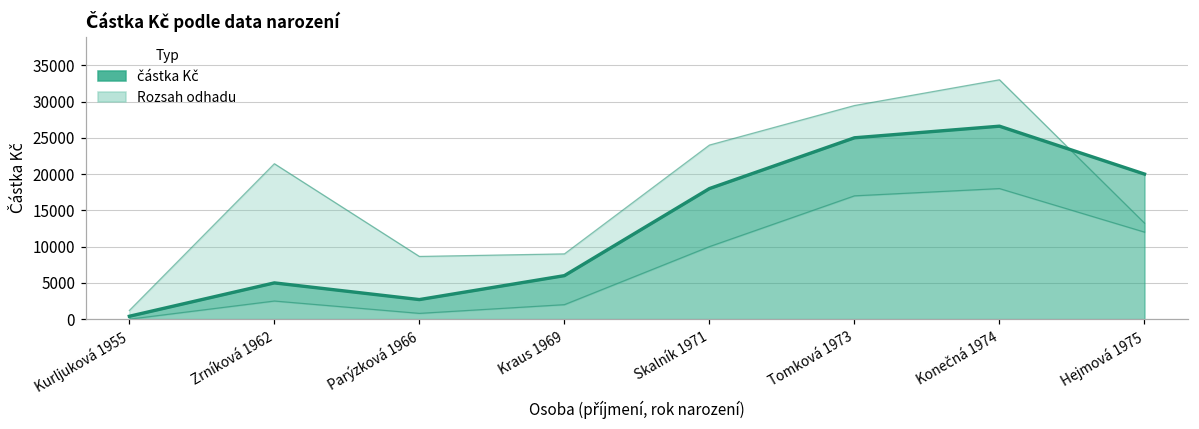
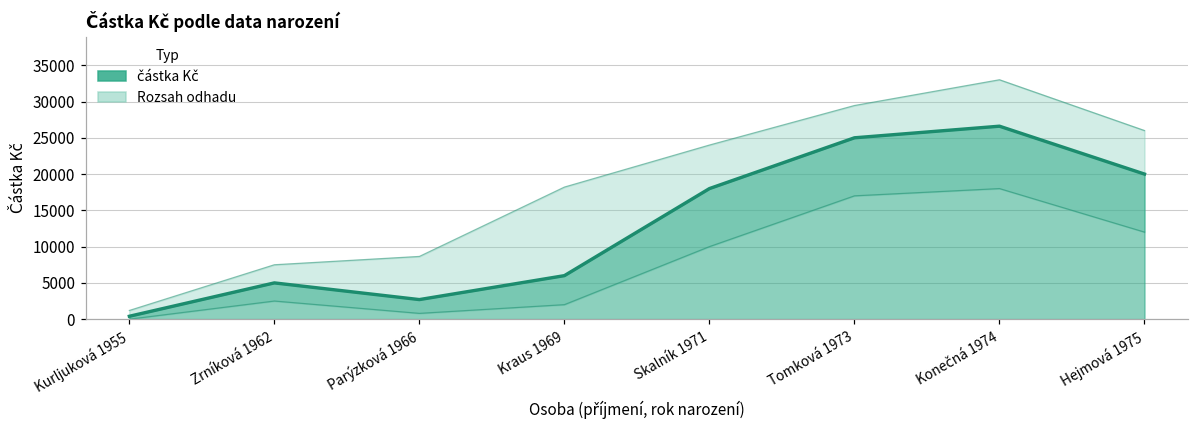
Rozsah odhadu, Zrníková 1962: 21000 -> 8000
Rozsah odhadu, Kraus 1969: 9000 -> 18000
Rozsah odhadu, Hejmová 1975: 13000 -> 26000
